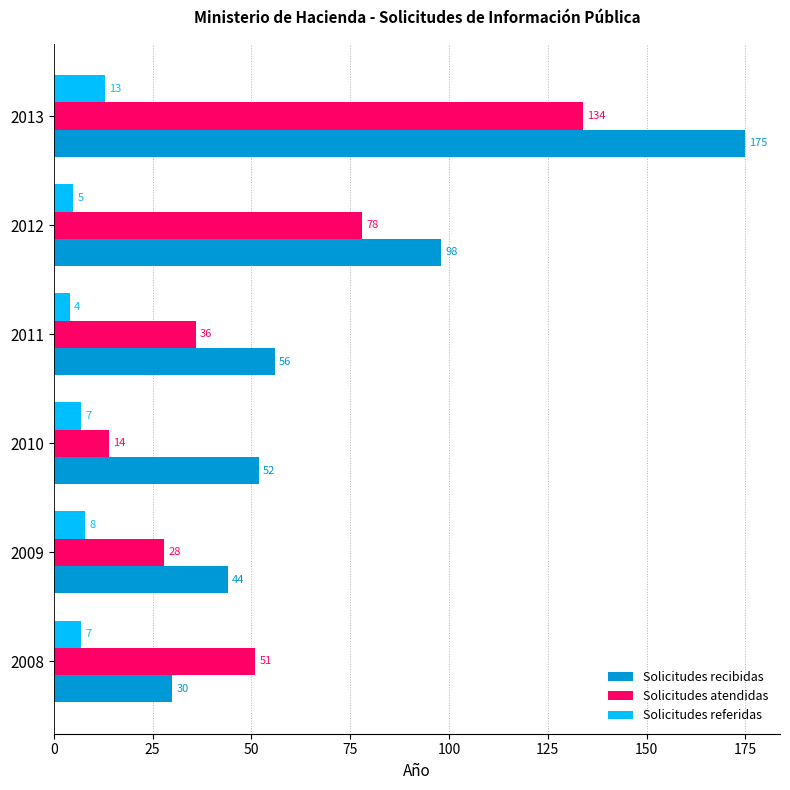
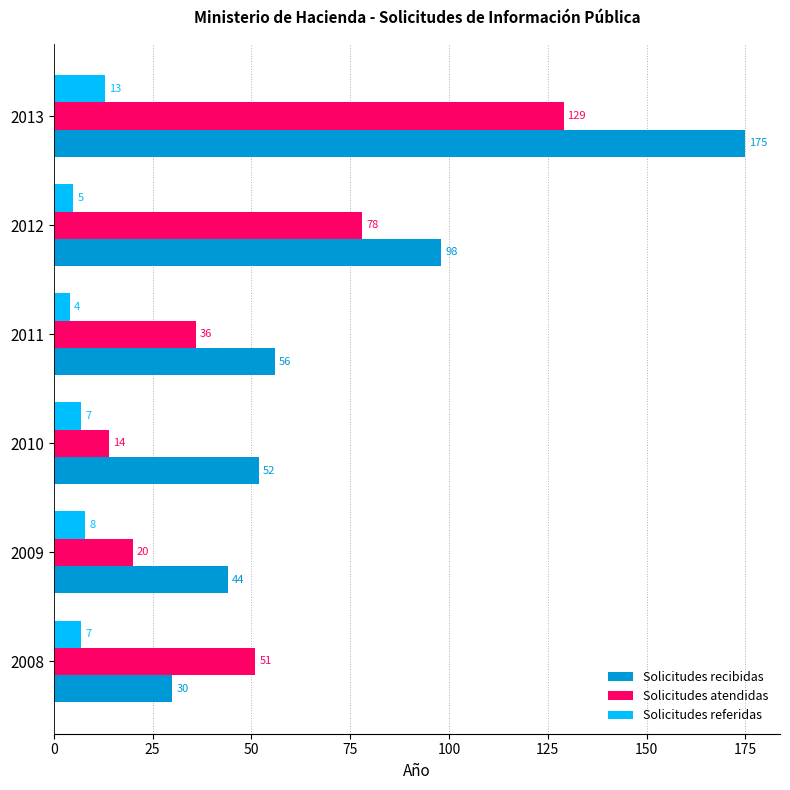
Solicitudes atendidas, 2013: 134 -> 129
Solicitudes atendidas, 2009: 28 -> 20
